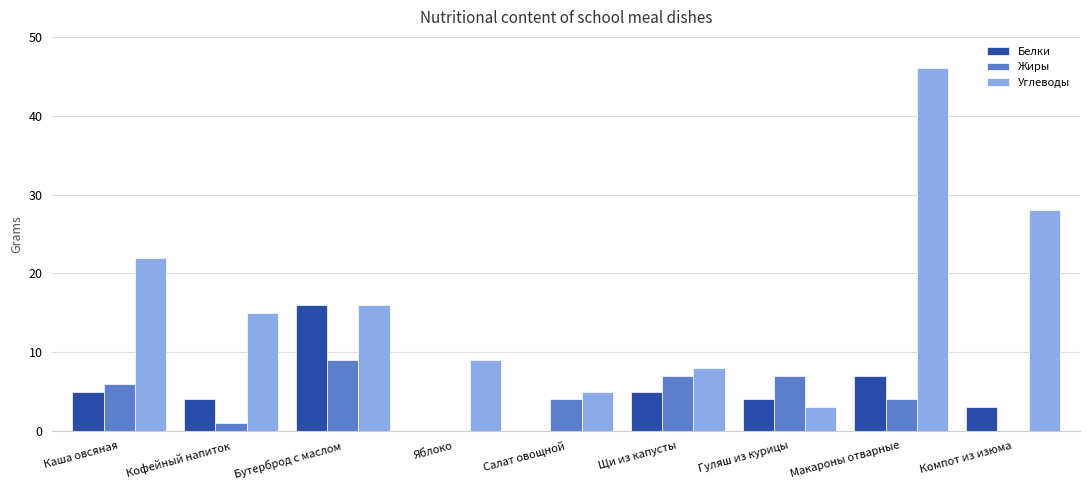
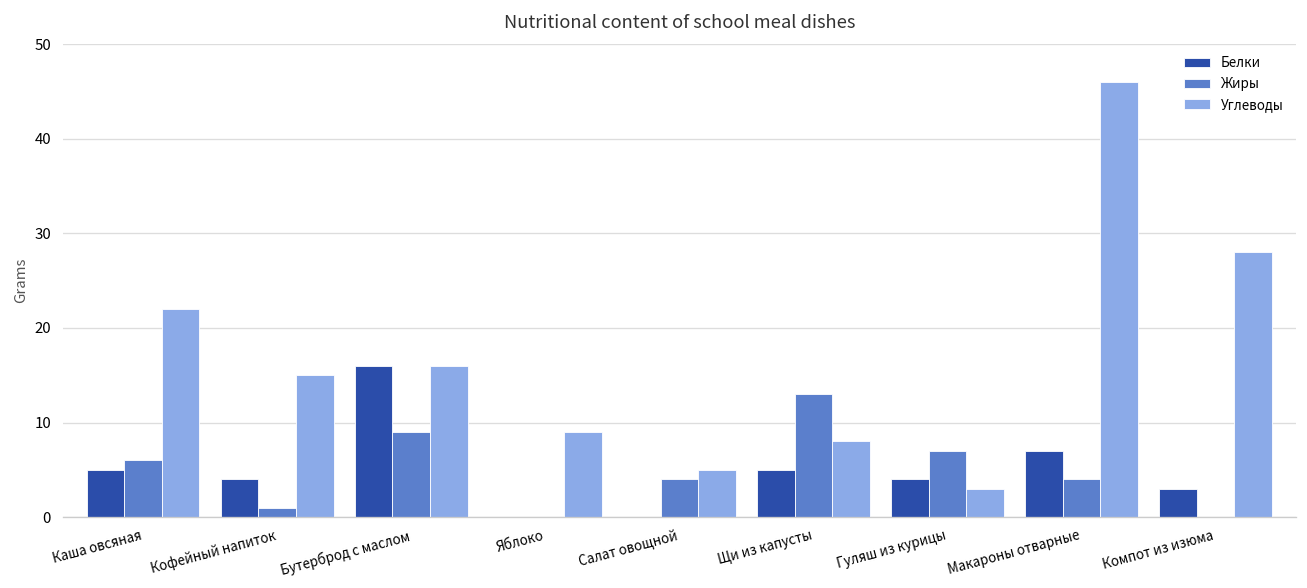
Жиры, Щи из капусты: 7 -> 13
